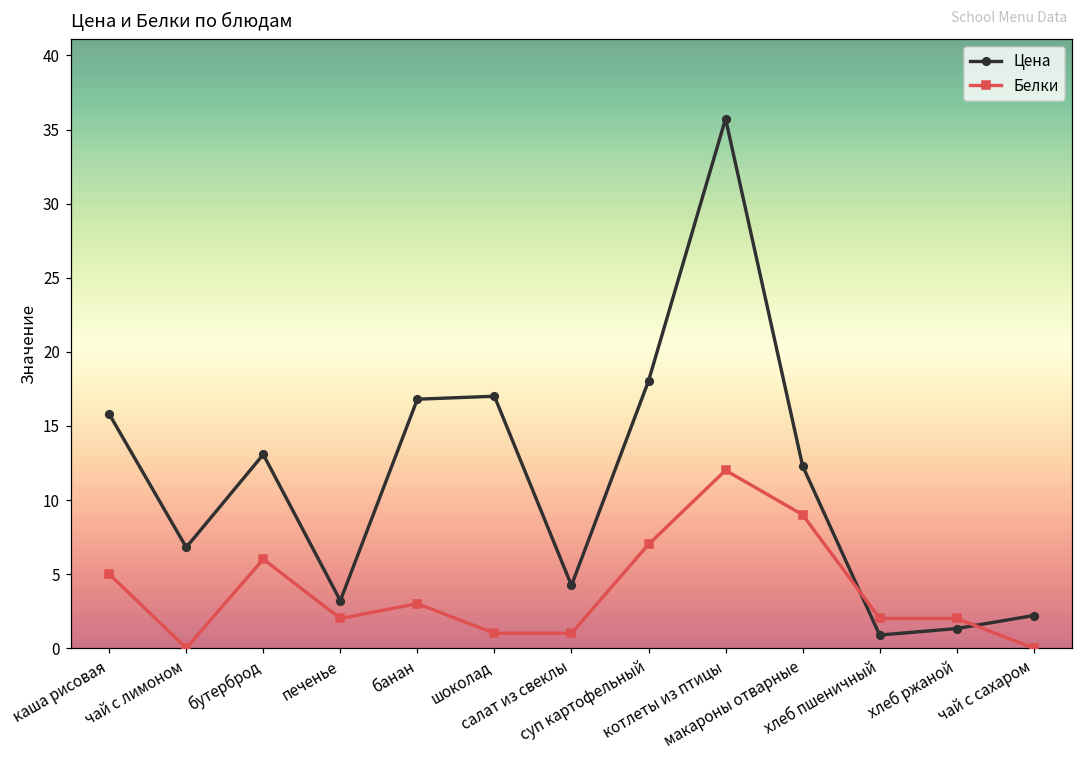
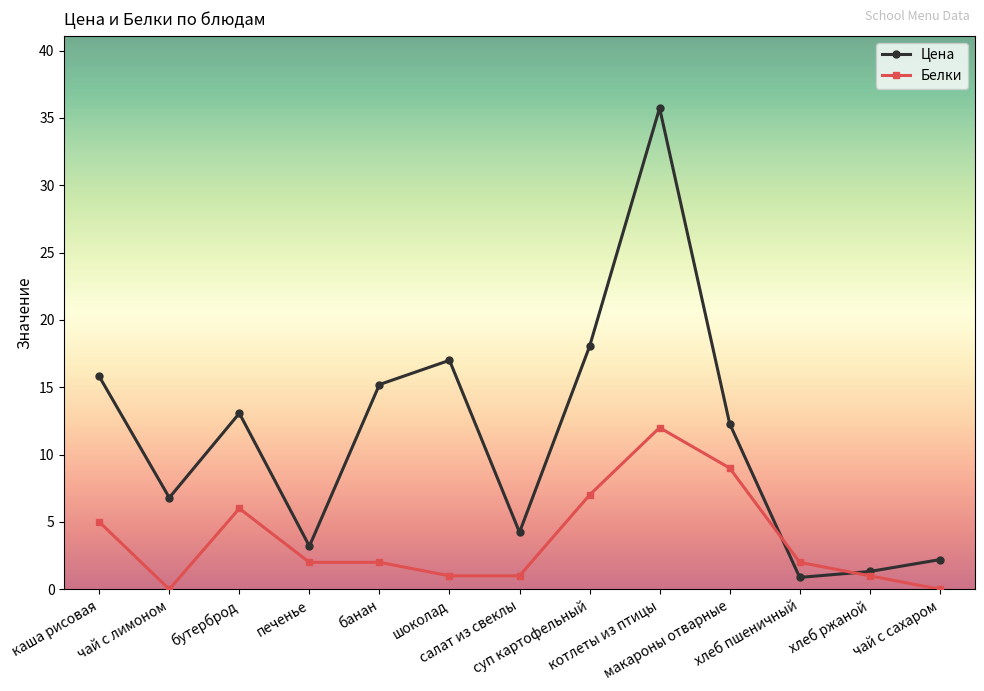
Цена, банан: 16.8 -> 15.2
Белки, банан: 3 -> 2
Белки, хлеб ржаной: 2 -> 1
